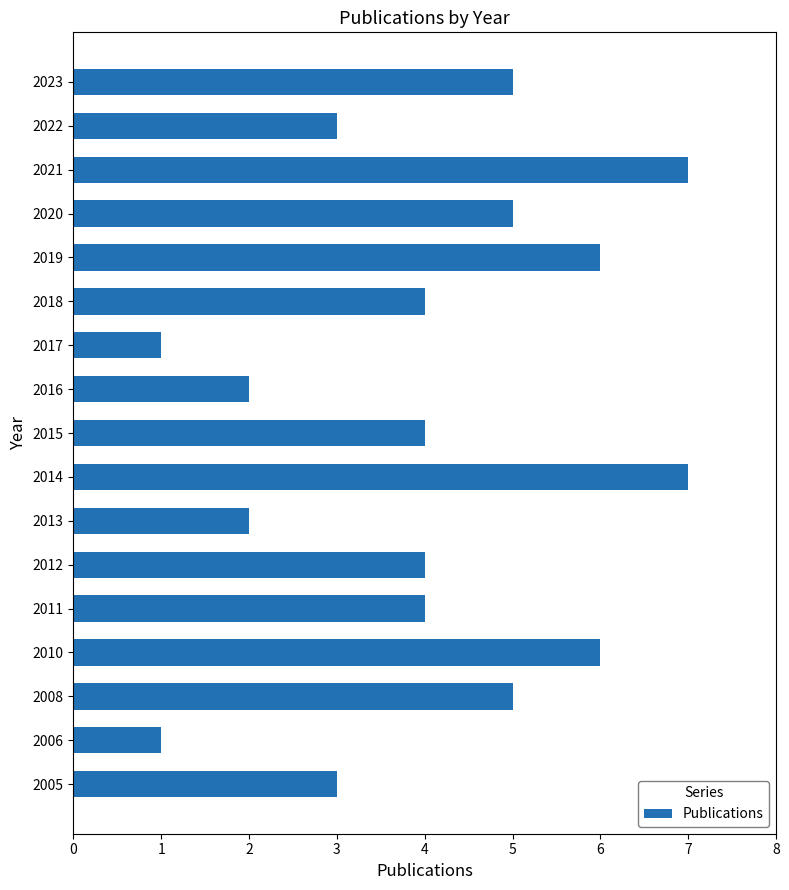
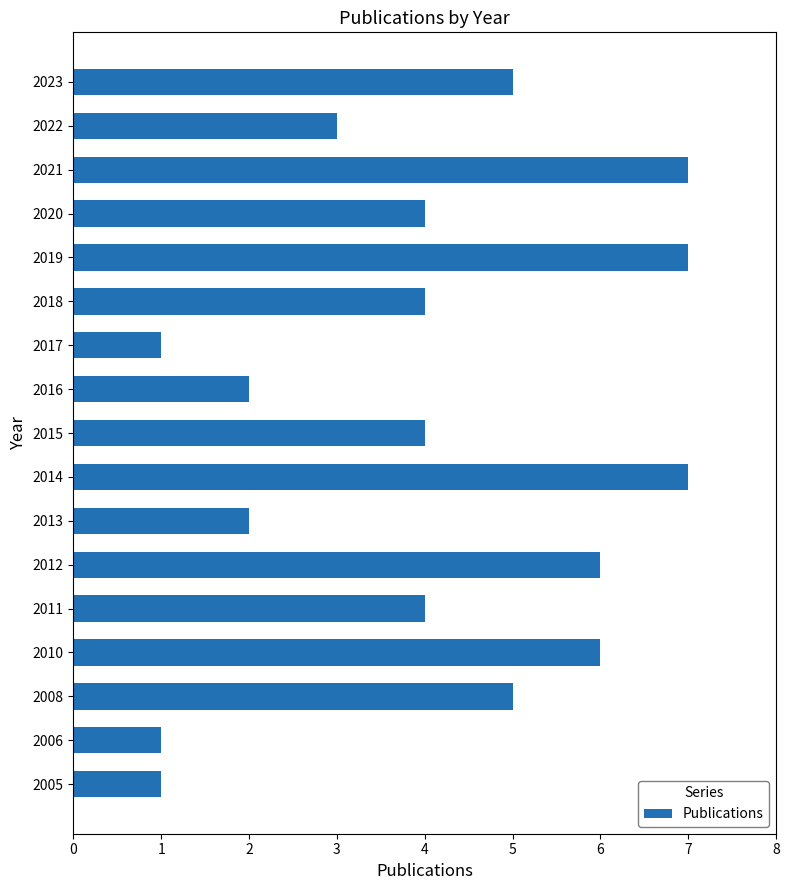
2020: 5 -> 4
2019: 6 -> 7
2012: 4 -> 6
2005: 3 -> 1
